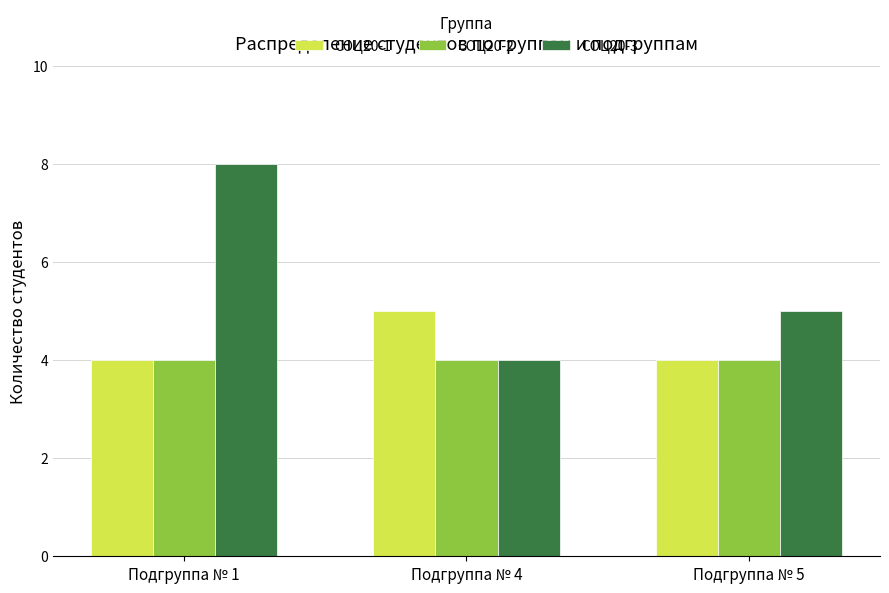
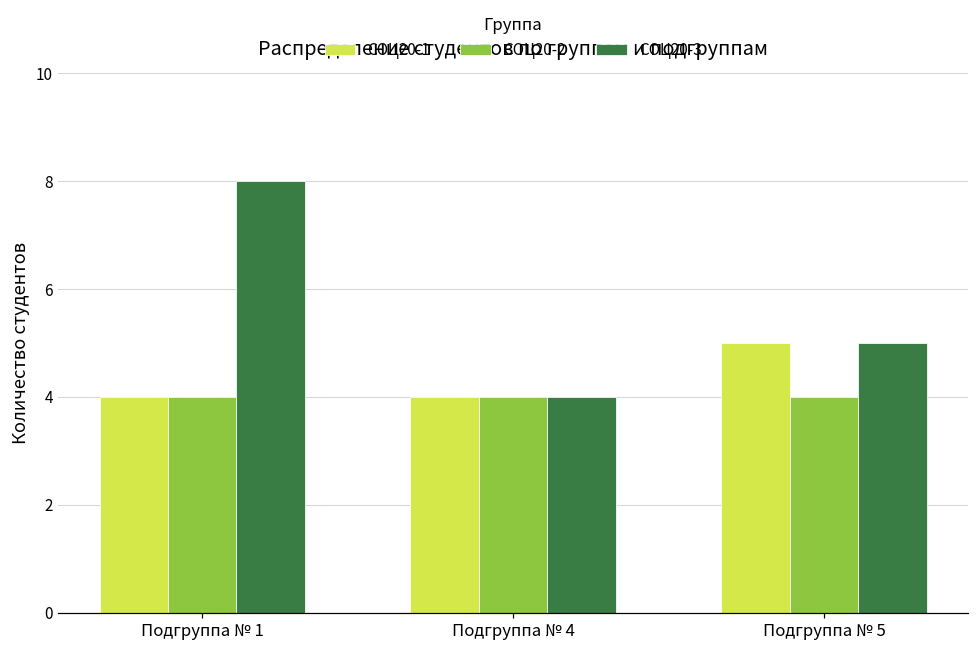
СОЦ20-1, Подгруппа № 4: 5 -> 4
СОЦ20-1, Подгруппа № 5: 4 -> 5
